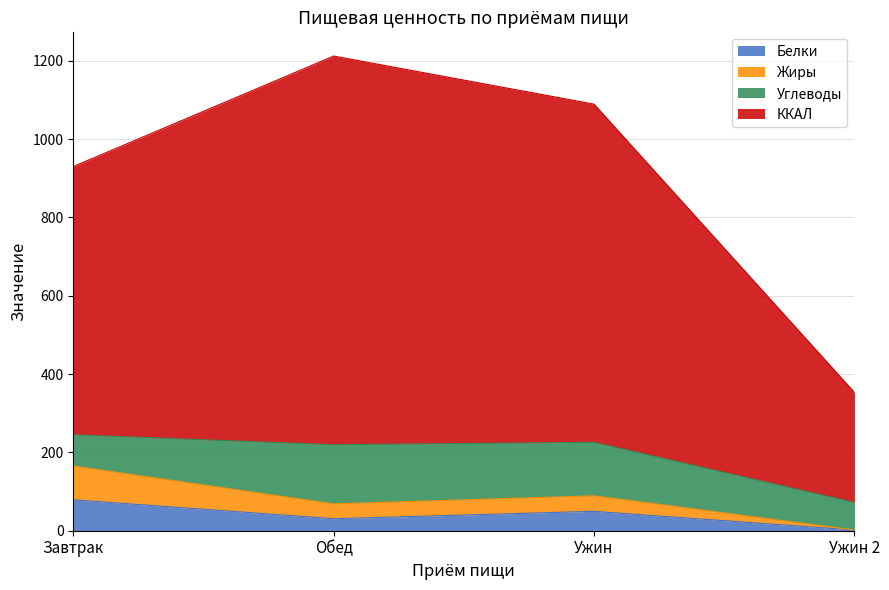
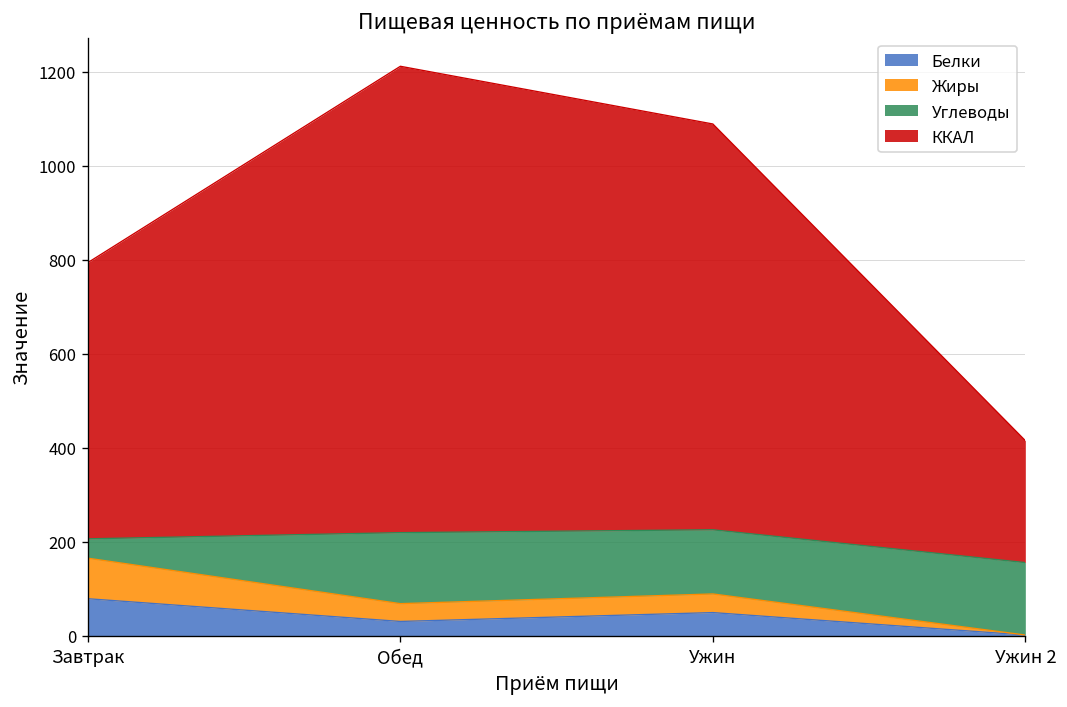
Углеводы, Завтрак: 80 -> 40
ККАЛ, Завтрак: 680 -> 590
Углеводы, Ужин 2: 70 -> 150
ККАЛ, Ужин 2: 280 -> 260
